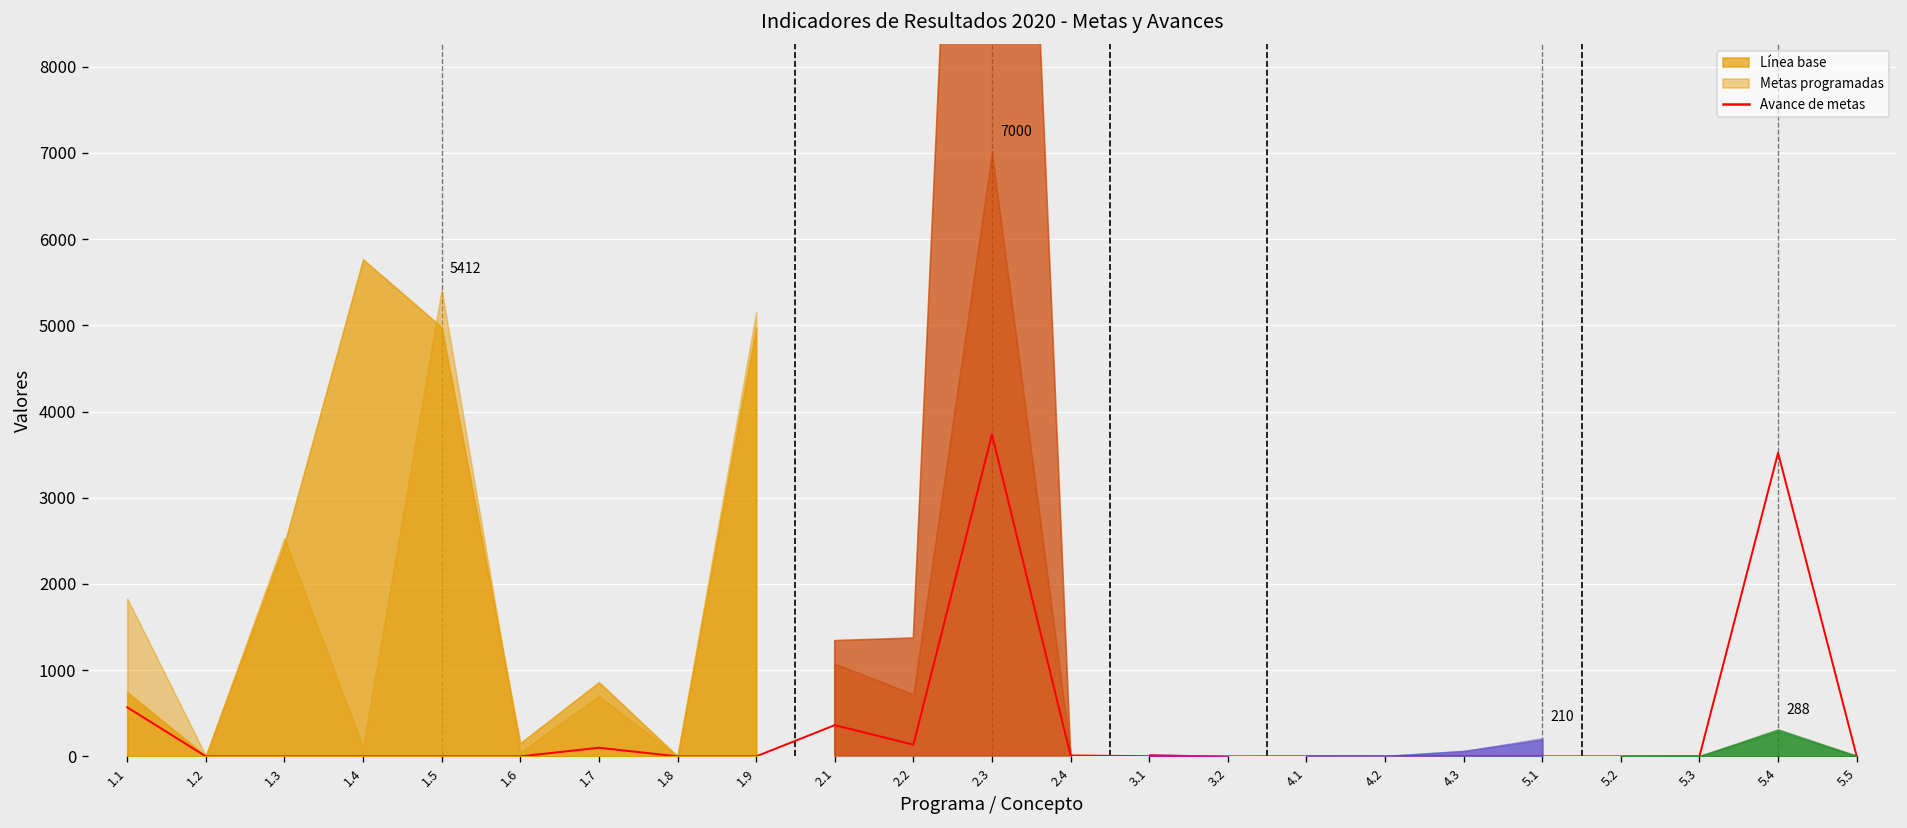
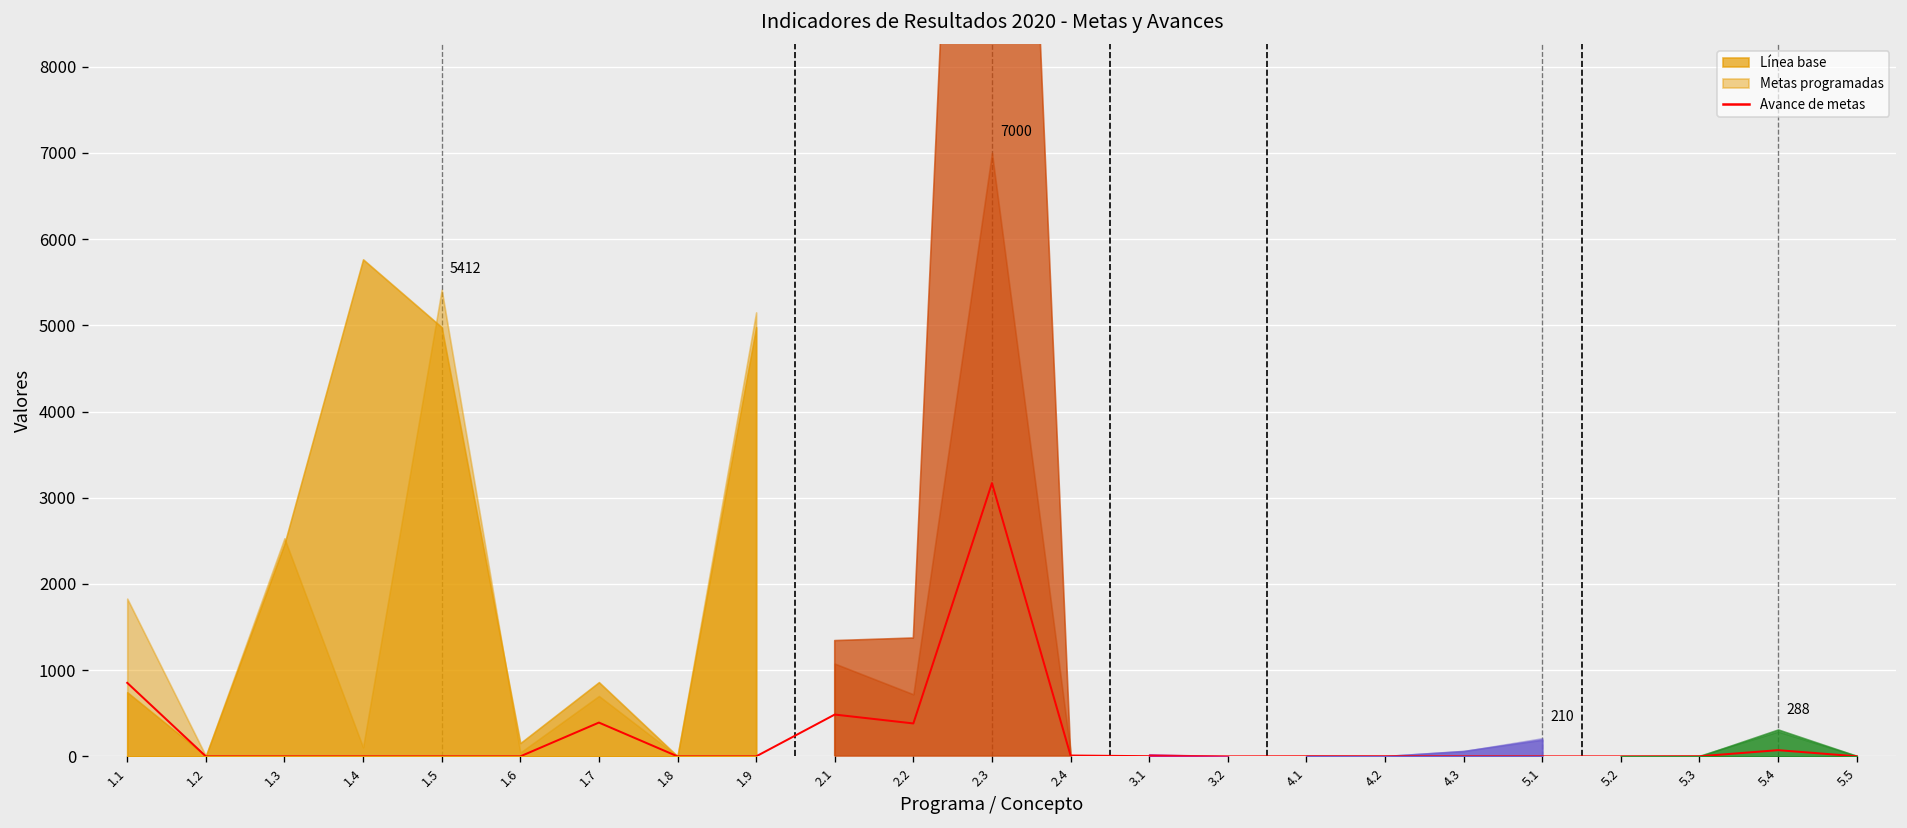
Avance de metas, 1.1: 600 -> 900
Avance de metas, 1.7: 100 -> 400
Avance de metas, 2.1: 400 -> 500
Avance de metas, 2.2: 100 -> 400
Avance de metas, 2.3: 3700 -> 3200
Avance de metas, 5.4: 3500 -> 100
